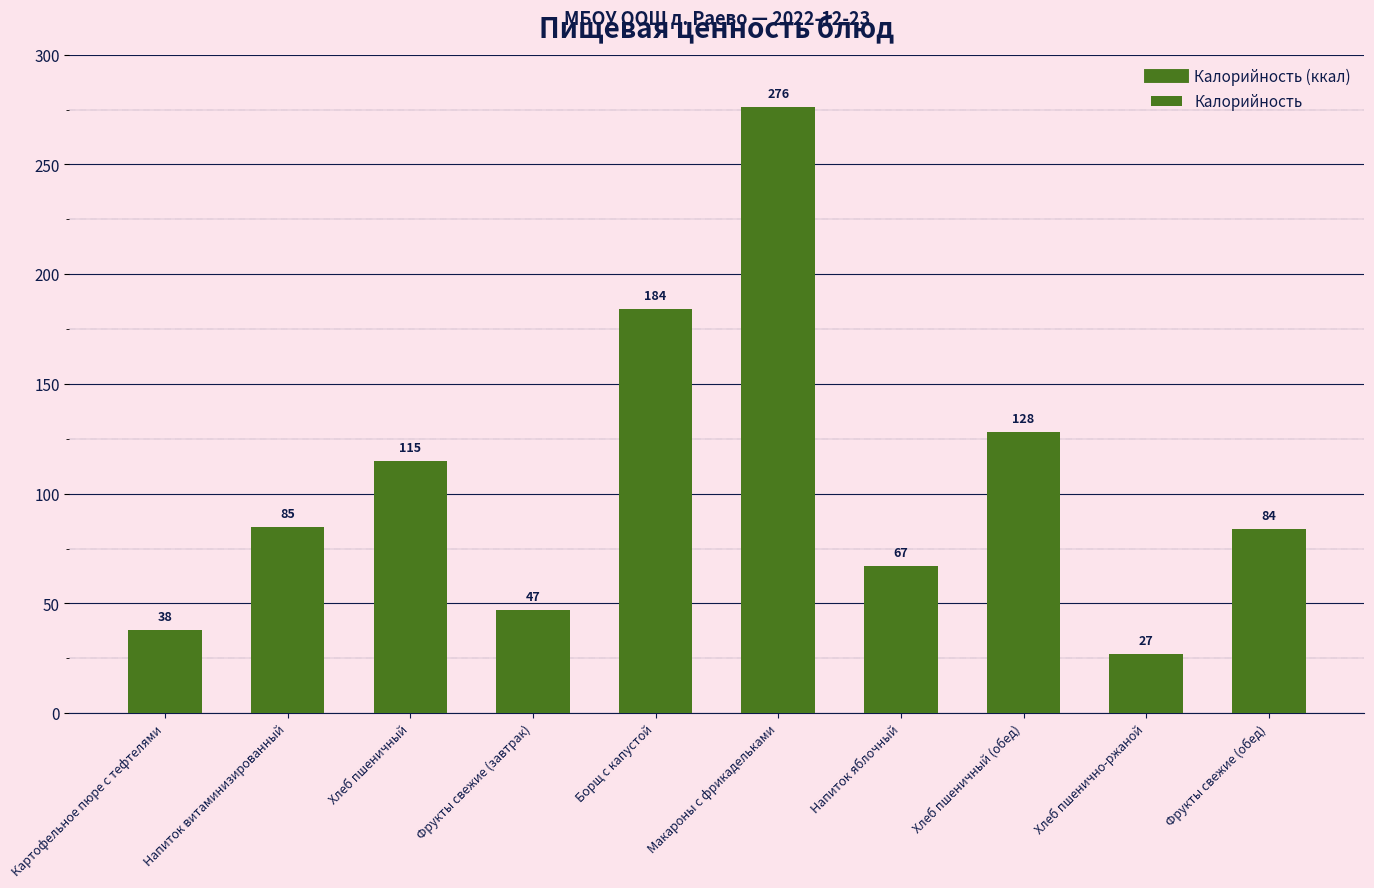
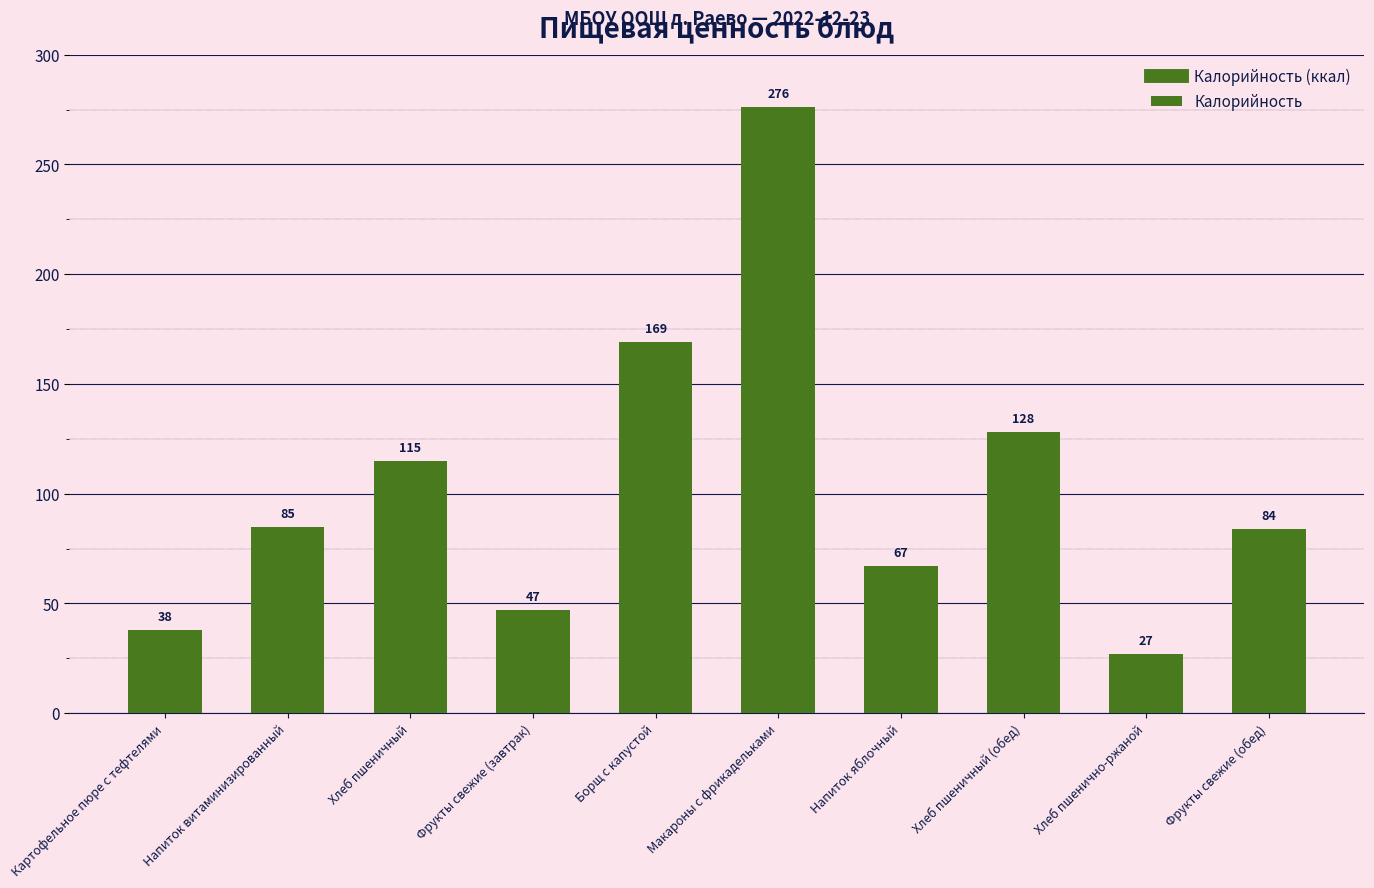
Борщ с капустой: 184 -> 169
